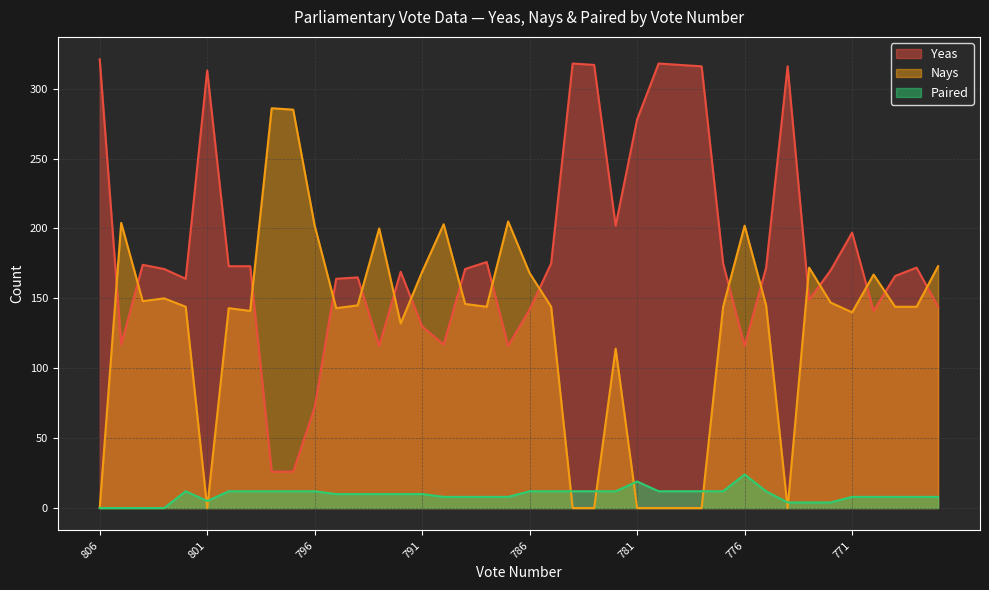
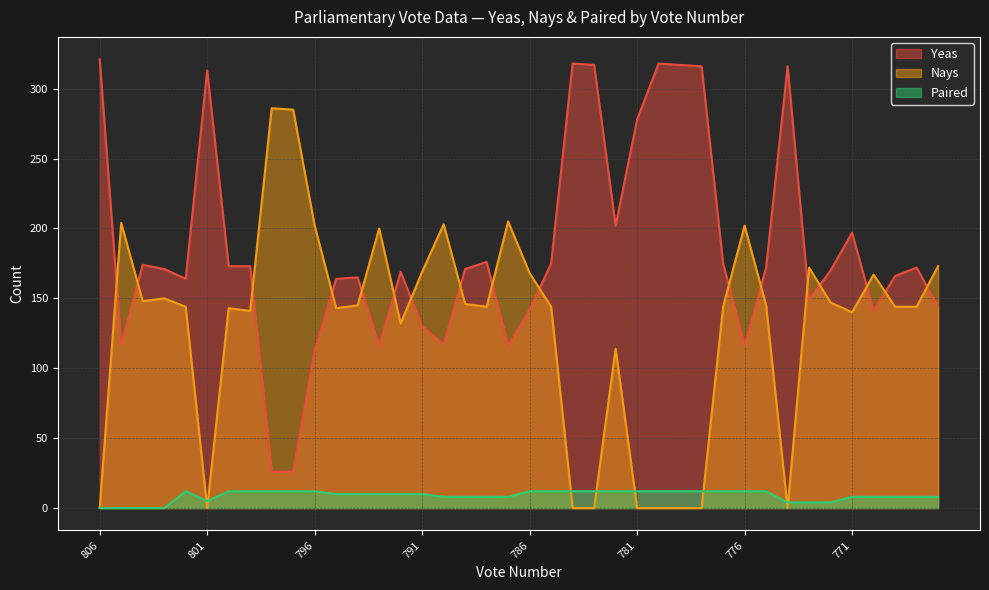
Yeas, 796: 72 -> 113
Paired, 781: 19 -> 12
Paired, 776: 24 -> 12
